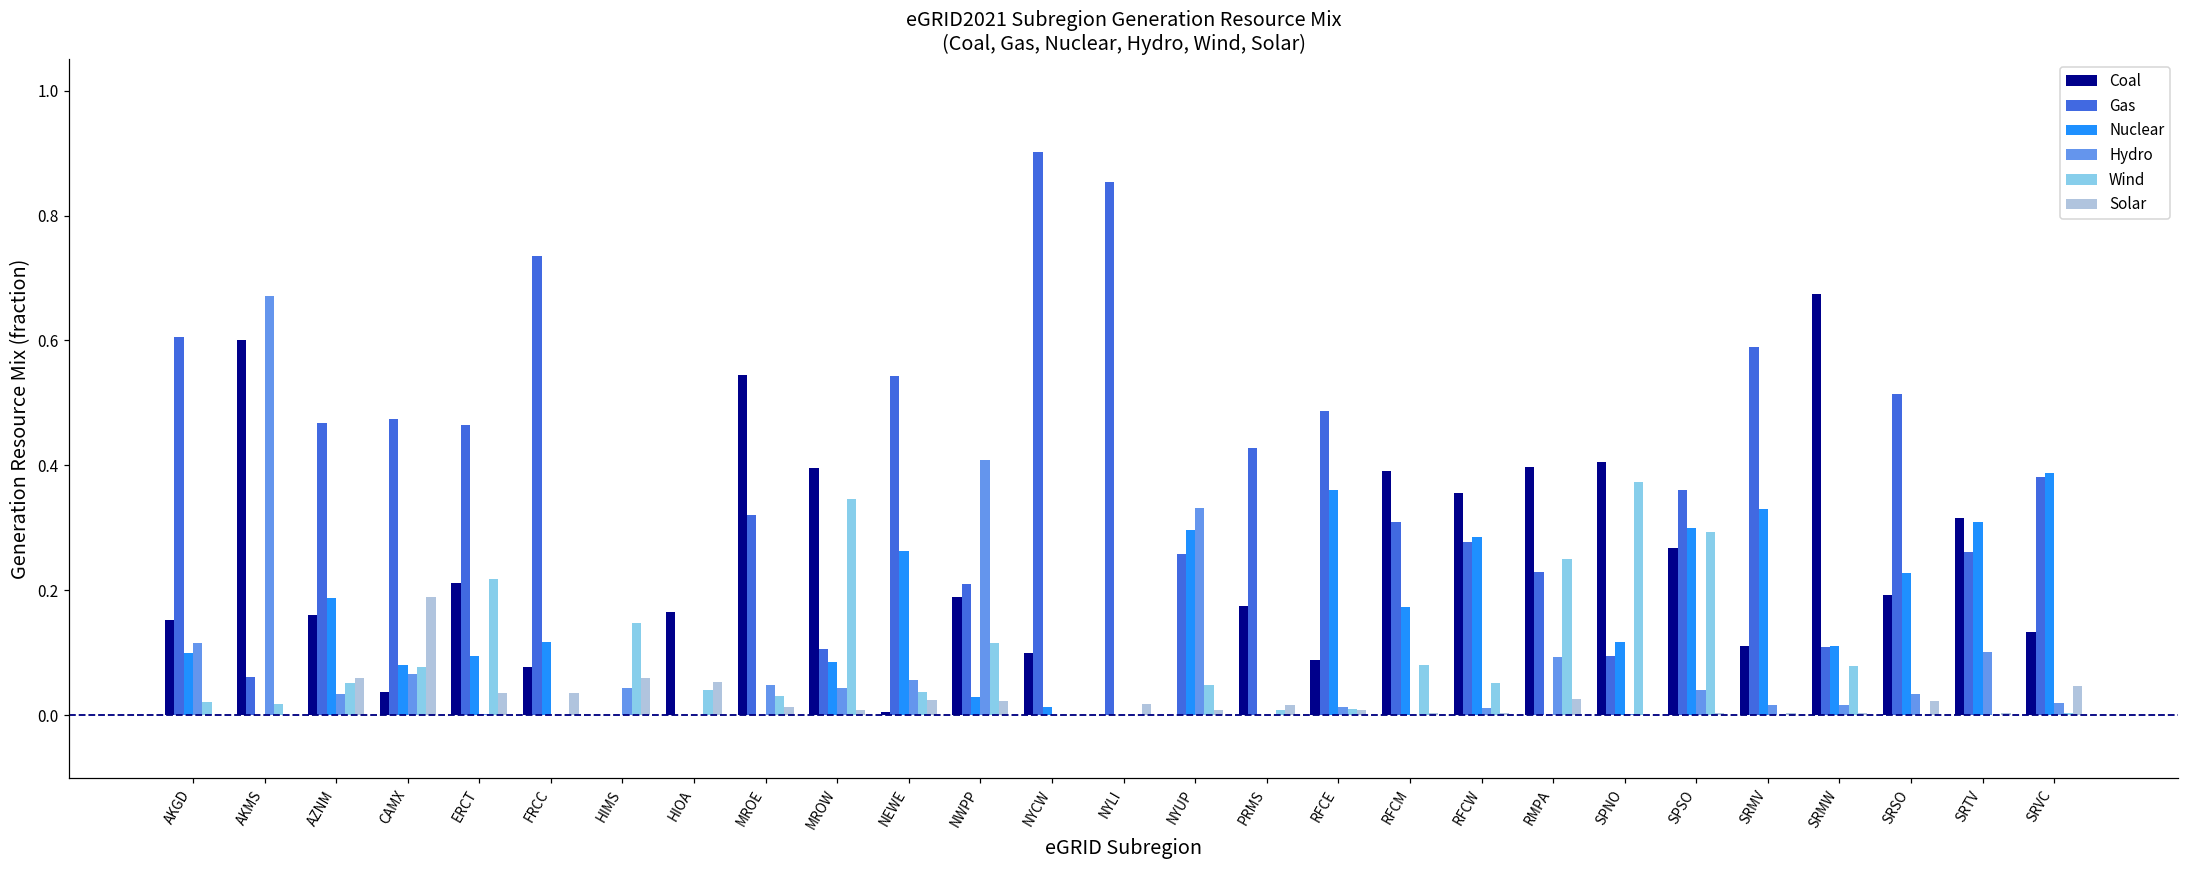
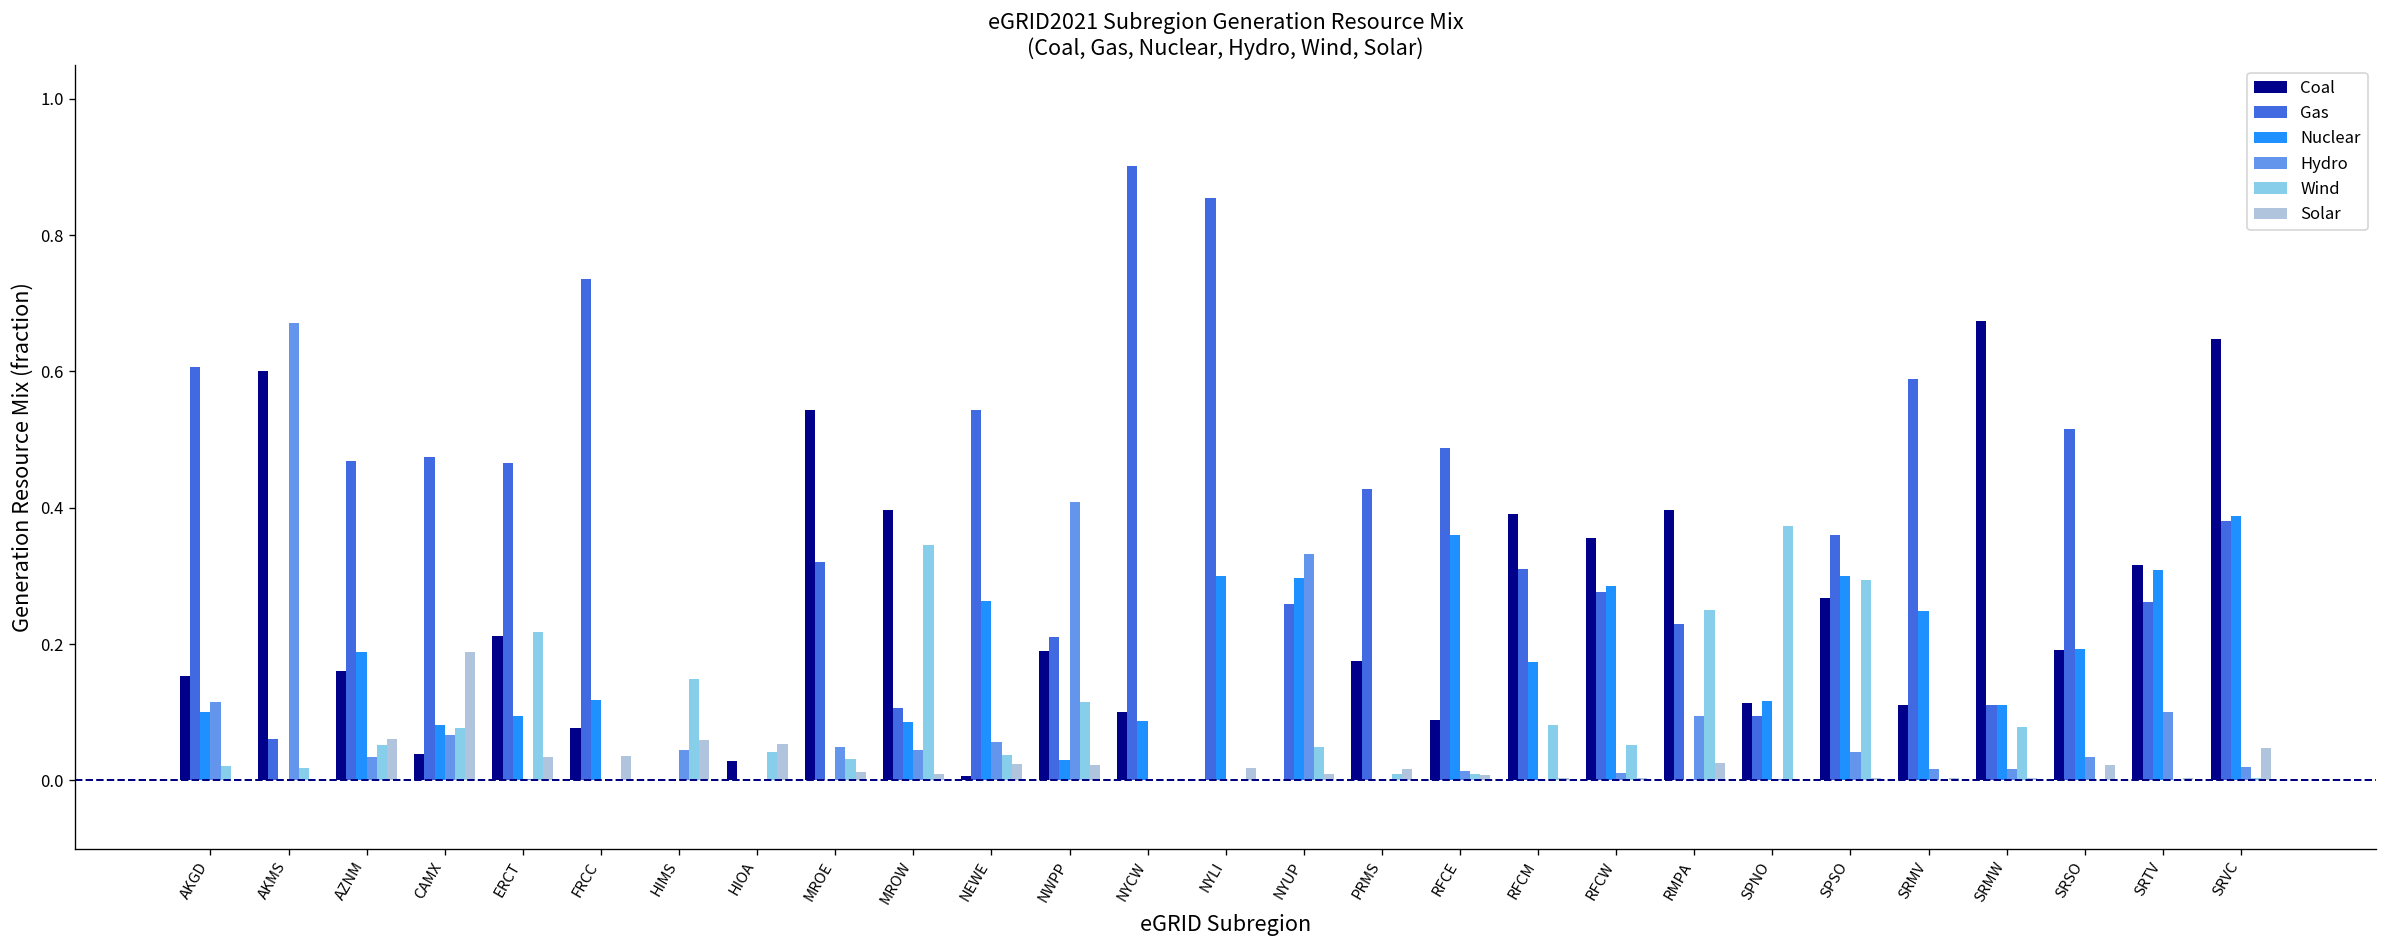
Coal, HIOA: 0.17 -> 0.03
Nuclear, NYCW: 0.01 -> 0.09
Nuclear, NYLI: 0.0 -> 0.3
Coal, SPNO: 0.41 -> 0.11
Nuclear, SRMV: 0.33 -> 0.25
Nuclear, SRSO: 0.23 -> 0.19
Coal, SRVC: 0.13 -> 0.65
